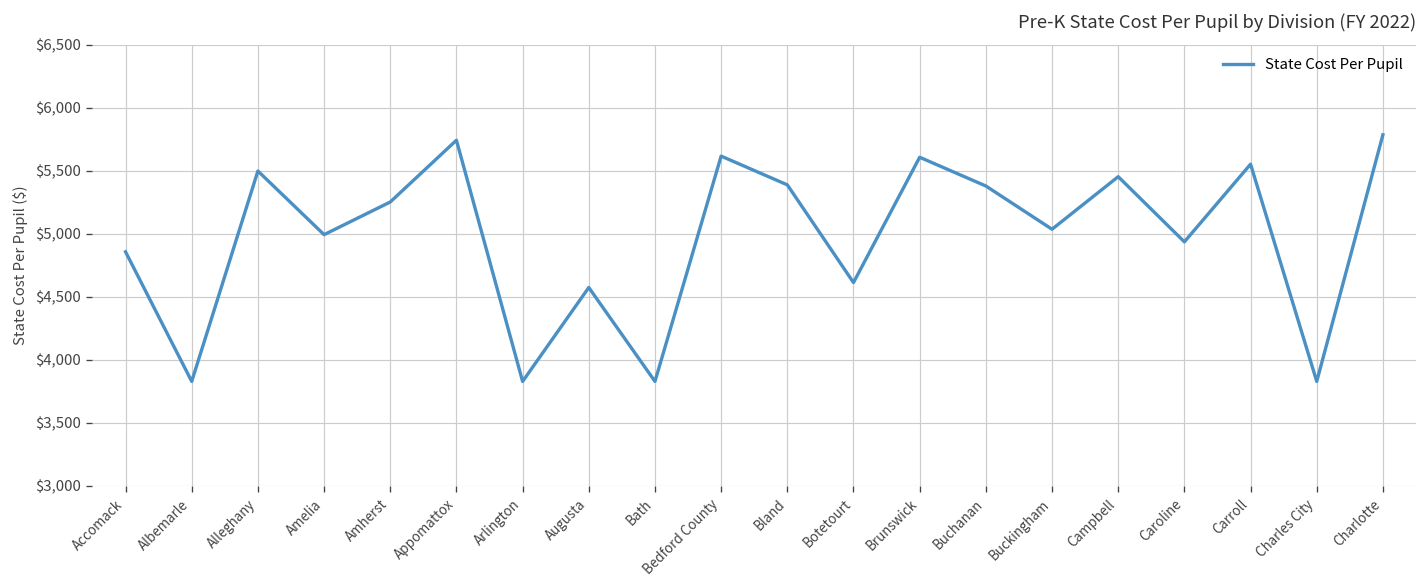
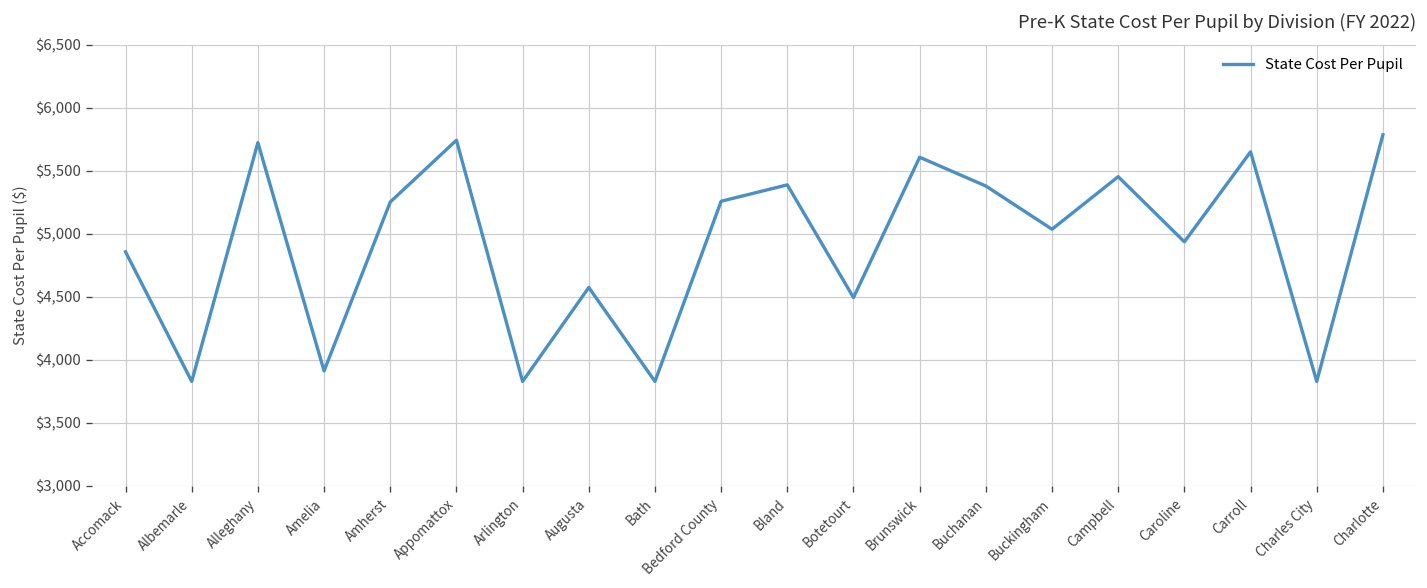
Alleghany: $5,500 -> $5,720
Amelia: $4,990 -> $3,910
Bedford County: $5,620 -> $5,260
Botetourt: $4,610 -> $4,490
Carroll: $5,550 -> $5,650
